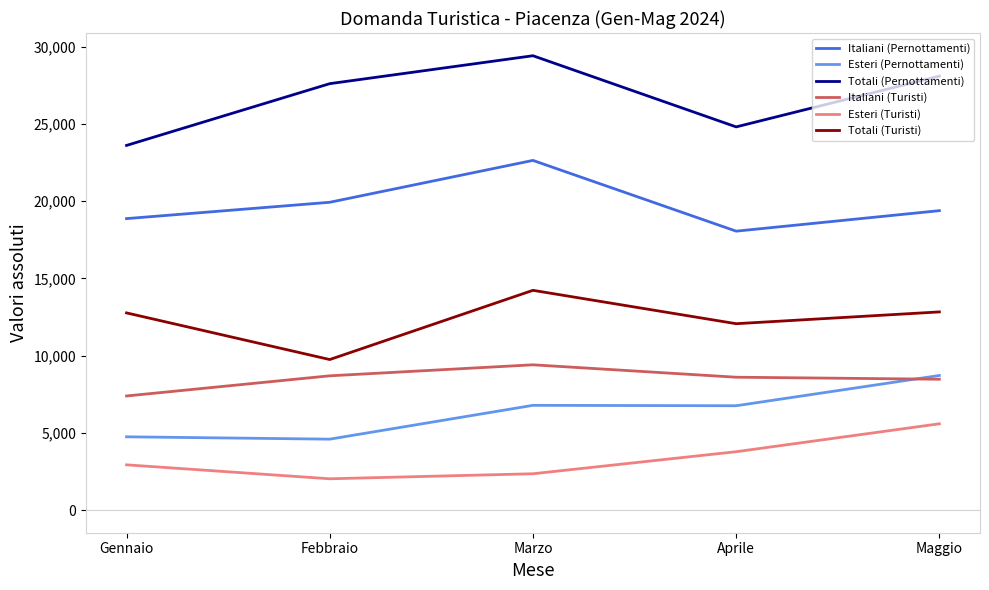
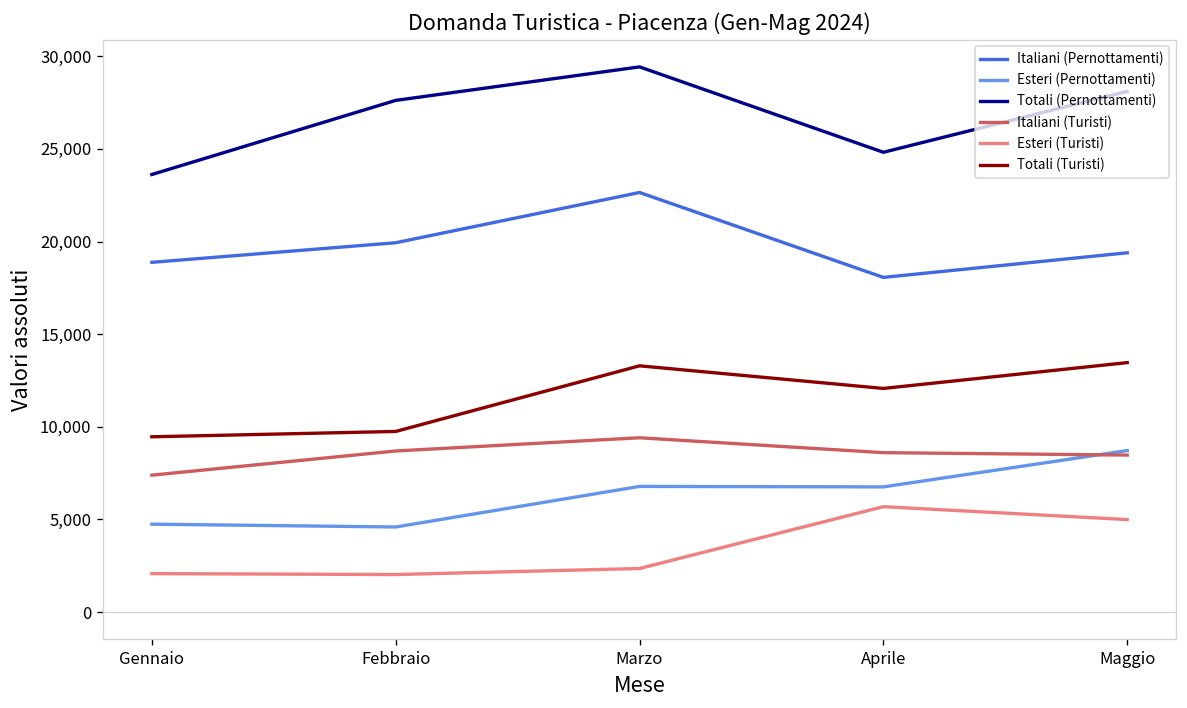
Esteri (Turisti), Gennaio: 2,900 -> 2,100
Totali (Turisti), Gennaio: 12,800 -> 9,500
Totali (Turisti), Marzo: 14,200 -> 13,300
Esteri (Turisti), Aprile: 3,800 -> 5,700
Esteri (Turisti), Maggio: 5,600 -> 5,000
Totali (Turisti), Maggio: 12,800 -> 13,500
